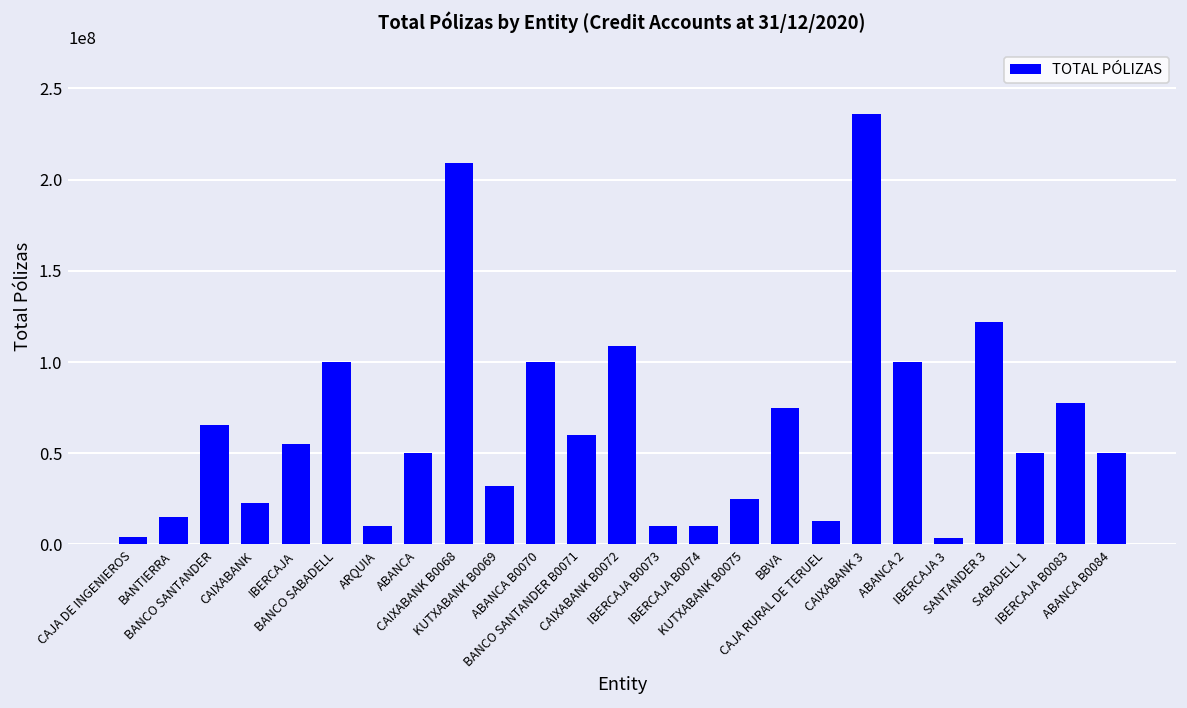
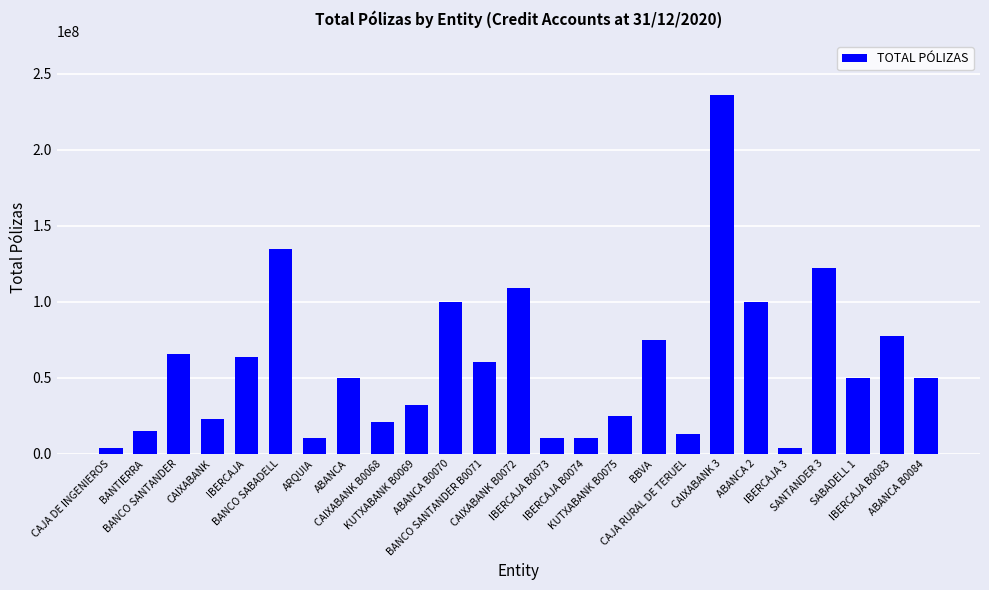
IBERCAJA: 55000000 -> 63000000
BANCO SABADELL: 100000000 -> 134000000
CAIXABANK B0068: 209000000 -> 21000000
